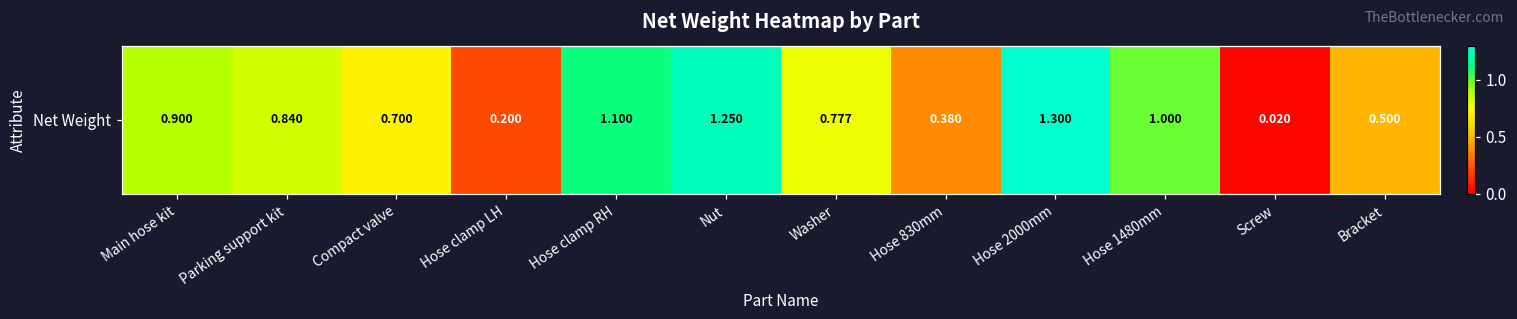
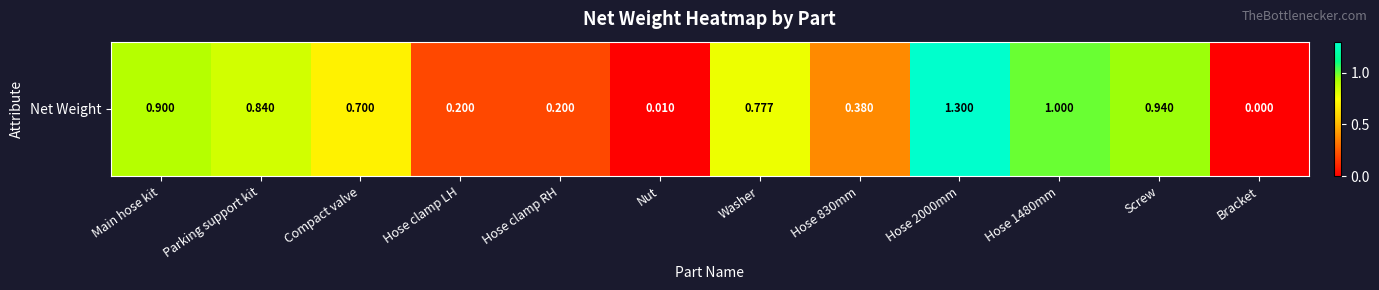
Net Weight, Hose clamp RH: 1.100 -> 0.200
Net Weight, Nut: 1.250 -> 0.010
Net Weight, Screw: 0.020 -> 0.940
Net Weight, Bracket: 0.500 -> 0.000
